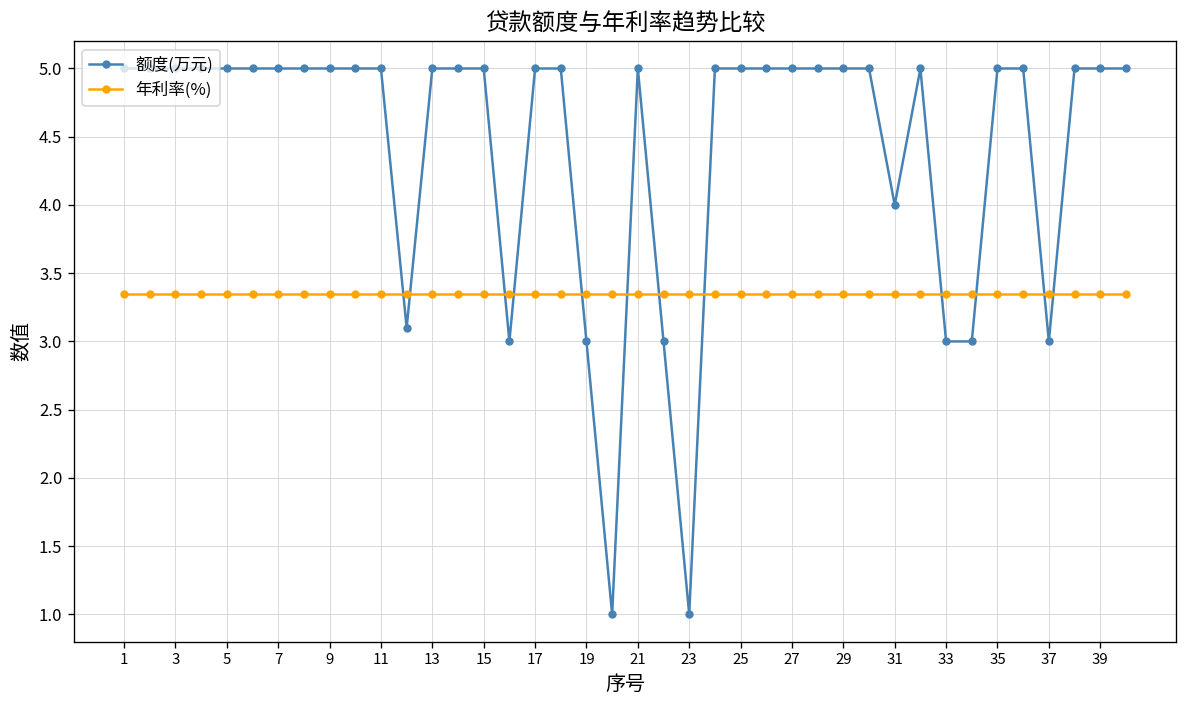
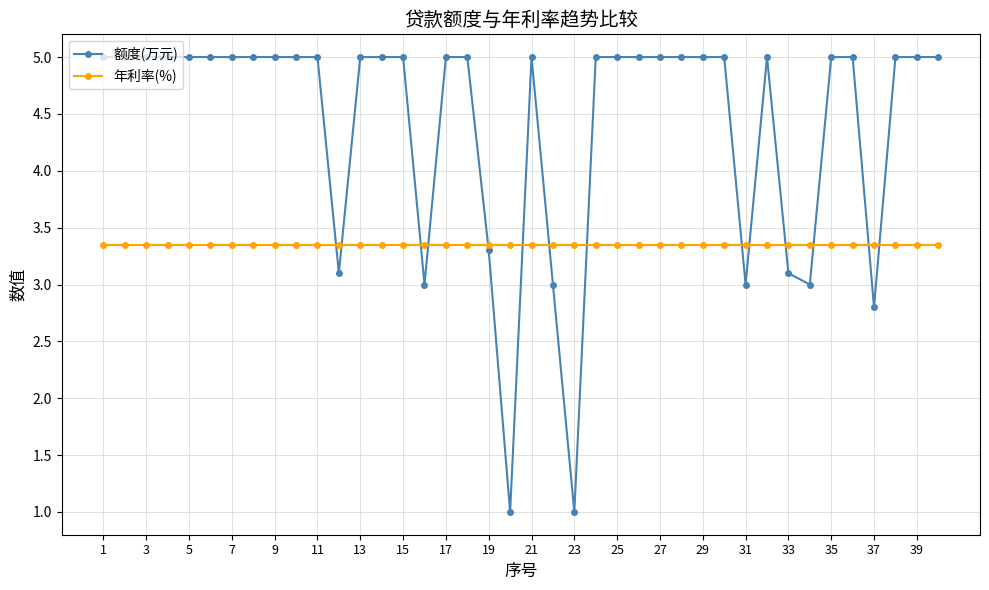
额度(万元), 19: 3.0 -> 3.3
额度(万元), 31: 4 -> 3
额度(万元), 33: 3.0 -> 3.1
额度(万元), 37: 3.0 -> 2.8
